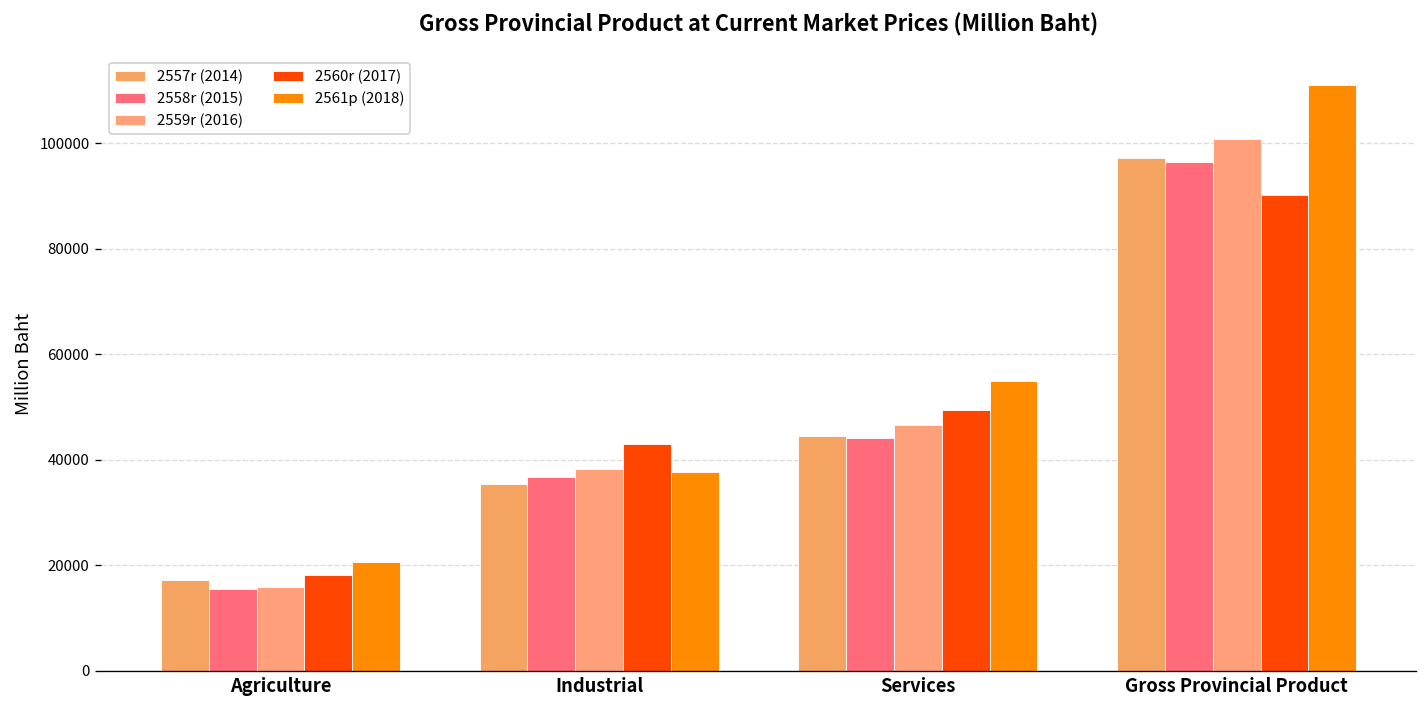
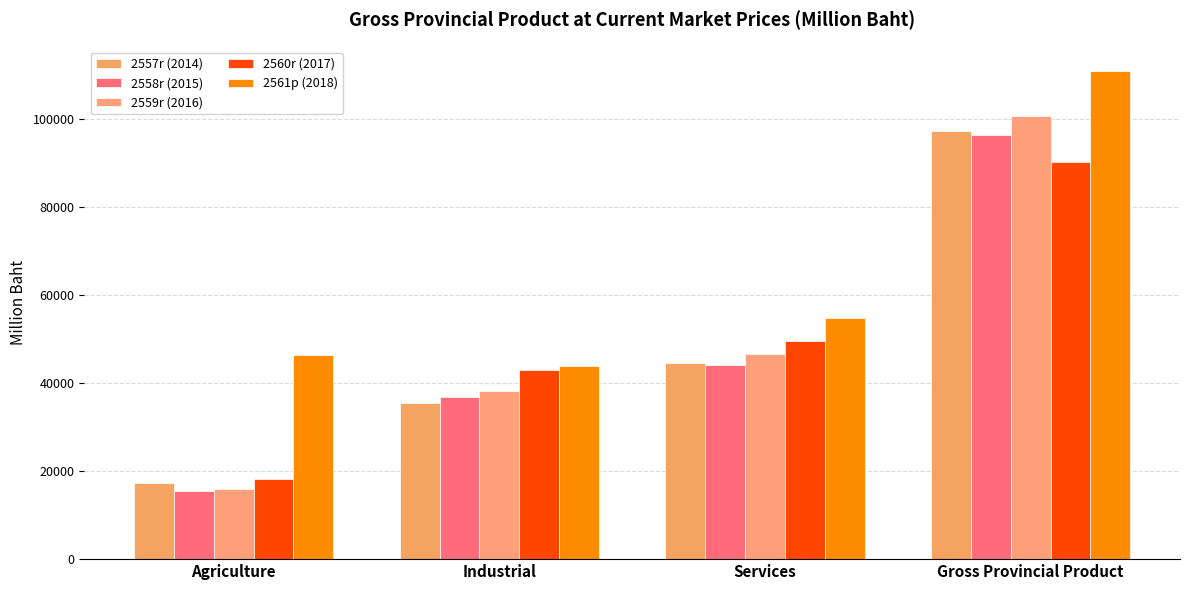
2561p (2018), Agriculture: 21000 -> 46000
2561p (2018), Industrial: 38000 -> 44000
